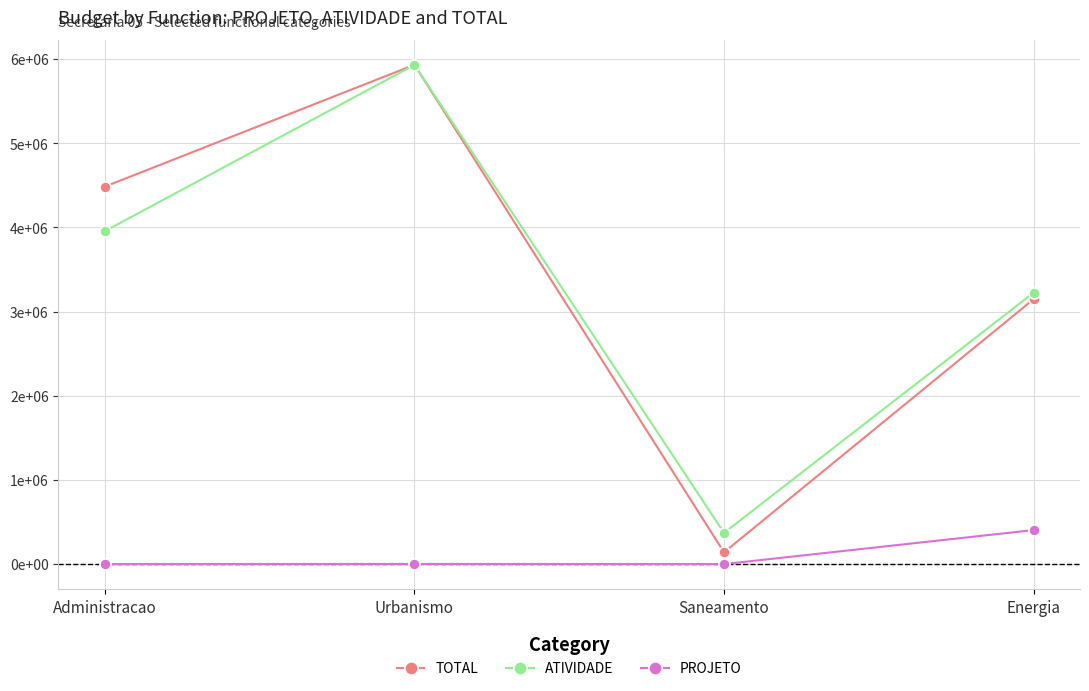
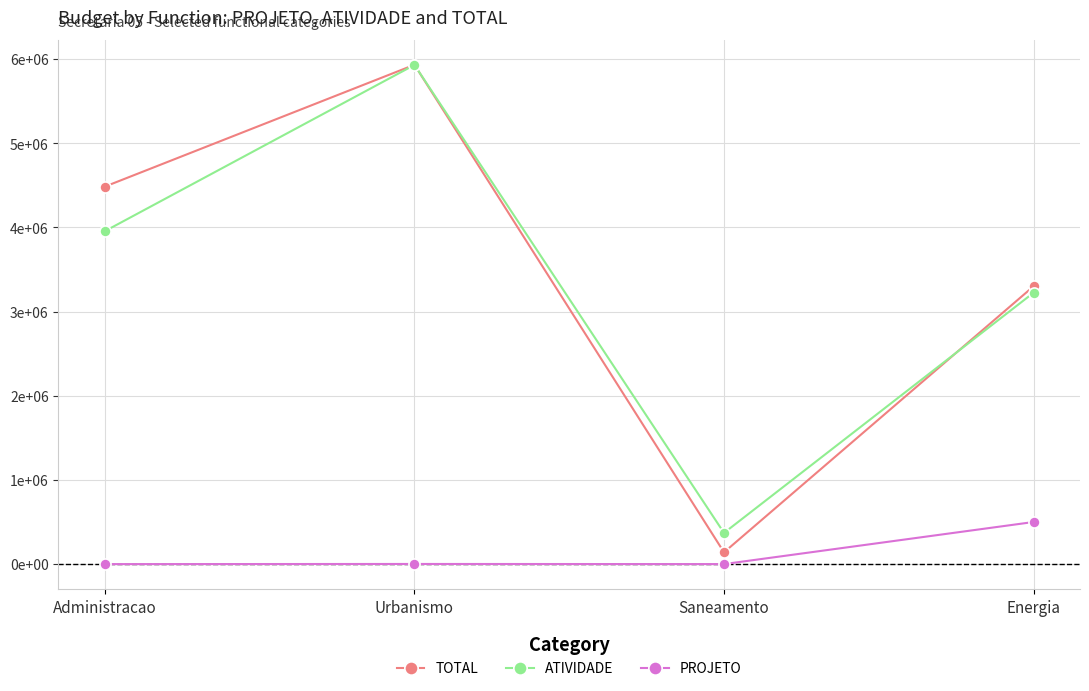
TOTAL, Energia: 3100000 -> 3300000
PROJETO, Energia: 400000 -> 500000
